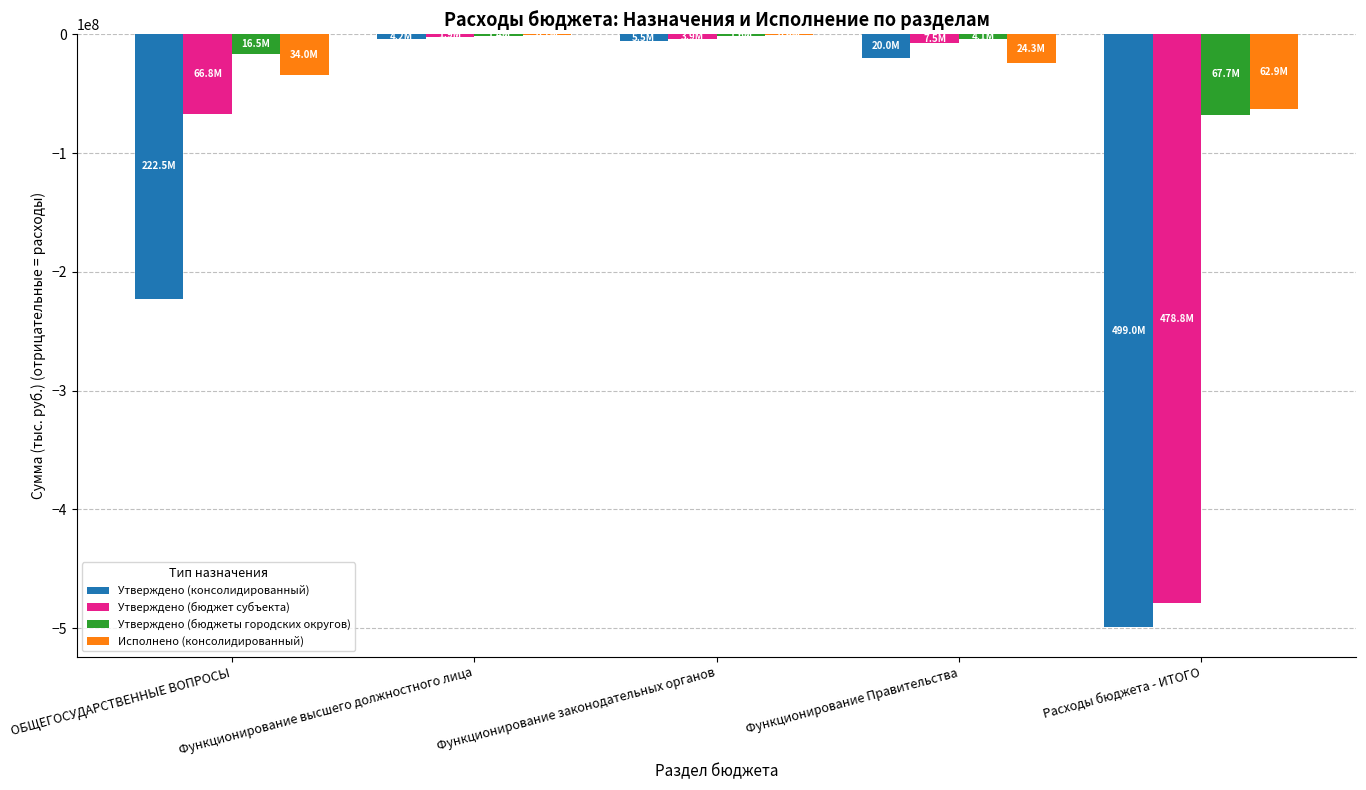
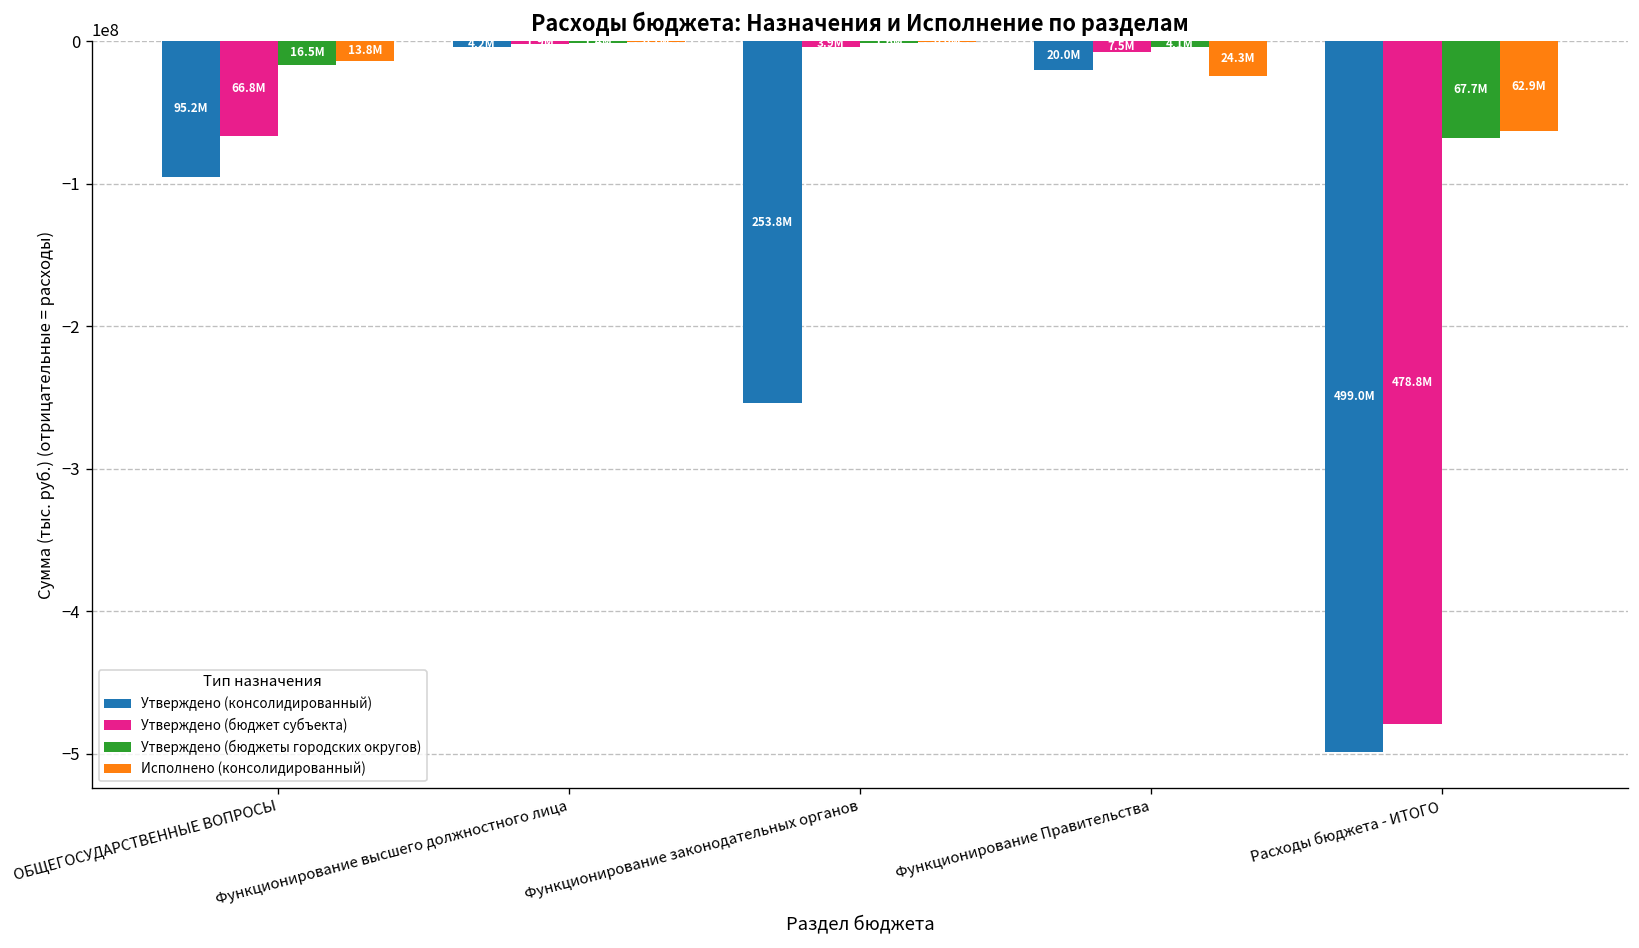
Утверждено (консолидированный), ОБЩЕГОСУДАРСТВЕННЫЕ ВОПРОСЫ: 222.5M -> 95.2M
Исполнено (консолидированный), ОБЩЕГОСУДАРСТВЕННЫЕ ВОПРОСЫ: 34.0M -> 13.8M
Утверждено (консолидированный), Функционирование законодательных органов: 5.5M -> 253.8M
